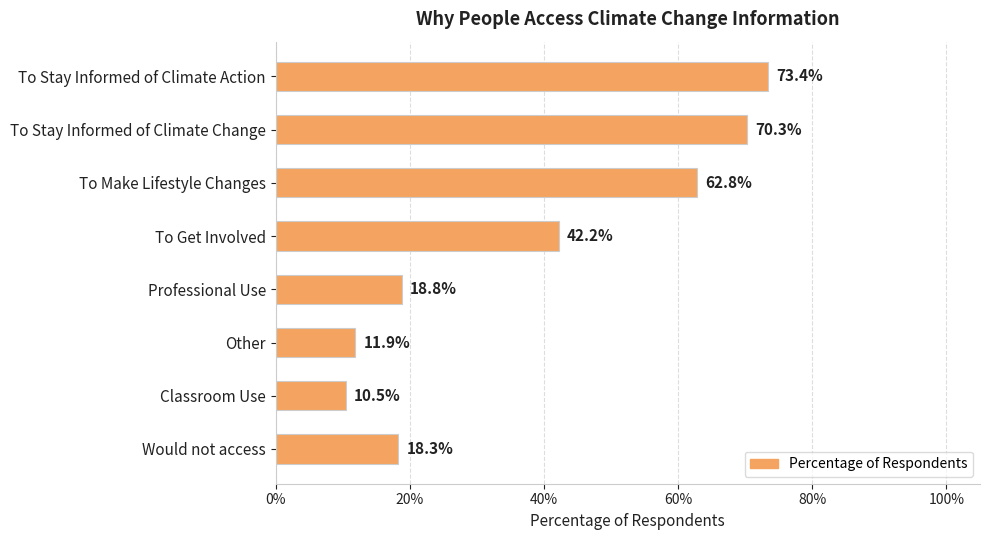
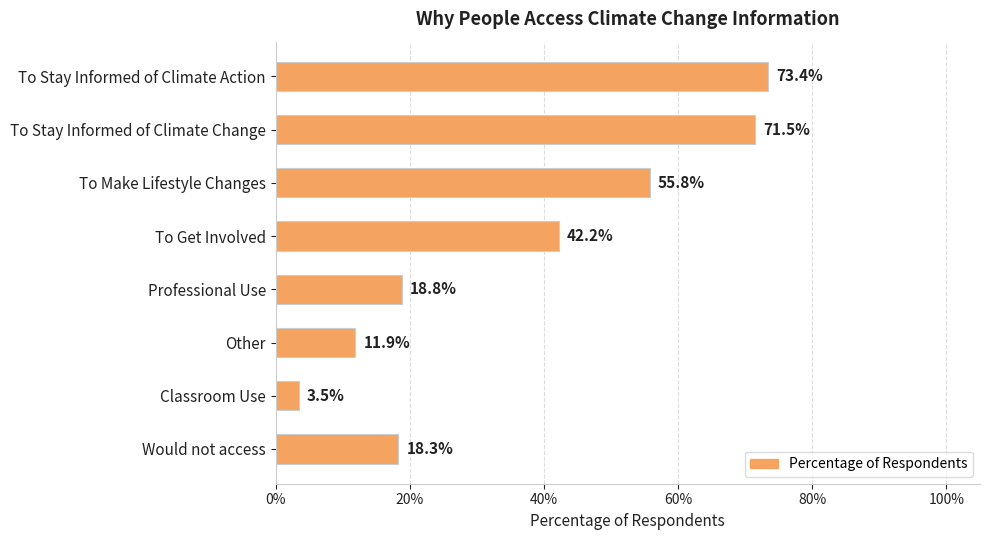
To Stay Informed of Climate Change: 70.3% -> 71.5%
To Make Lifestyle Changes: 62.8% -> 55.8%
Classroom Use: 10.5% -> 3.5%
